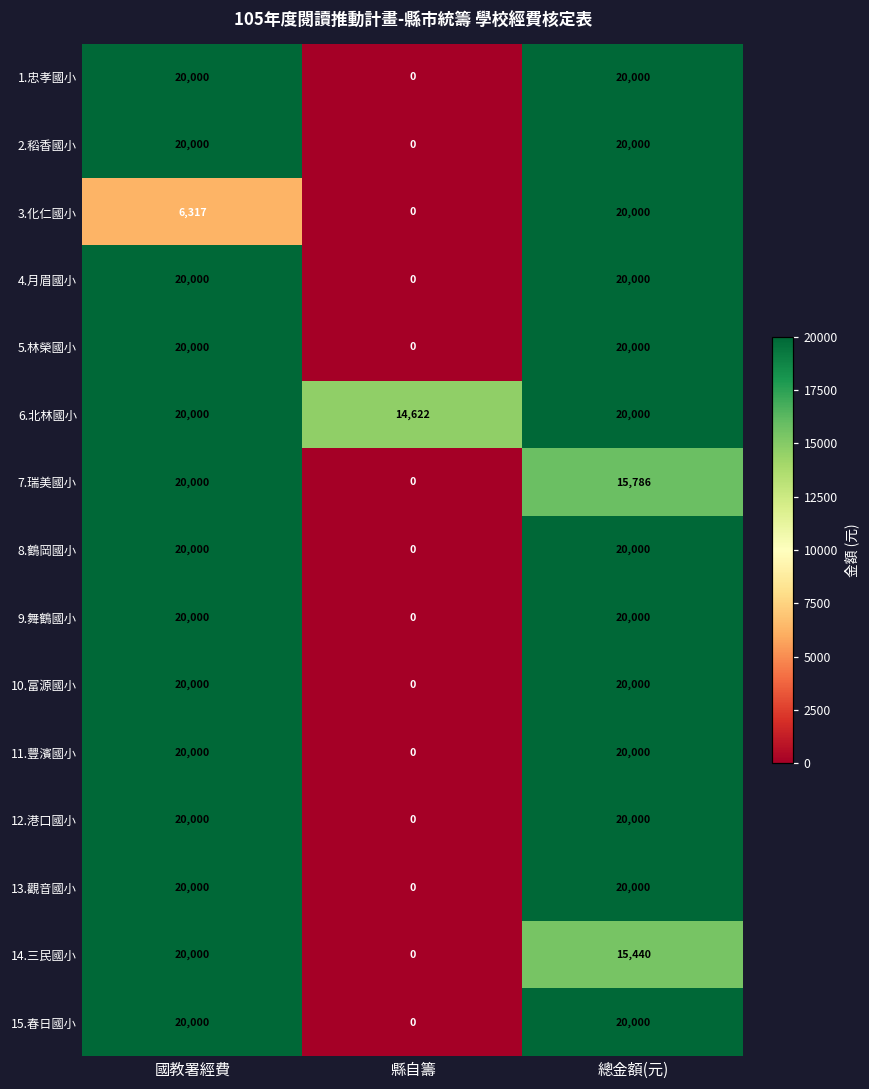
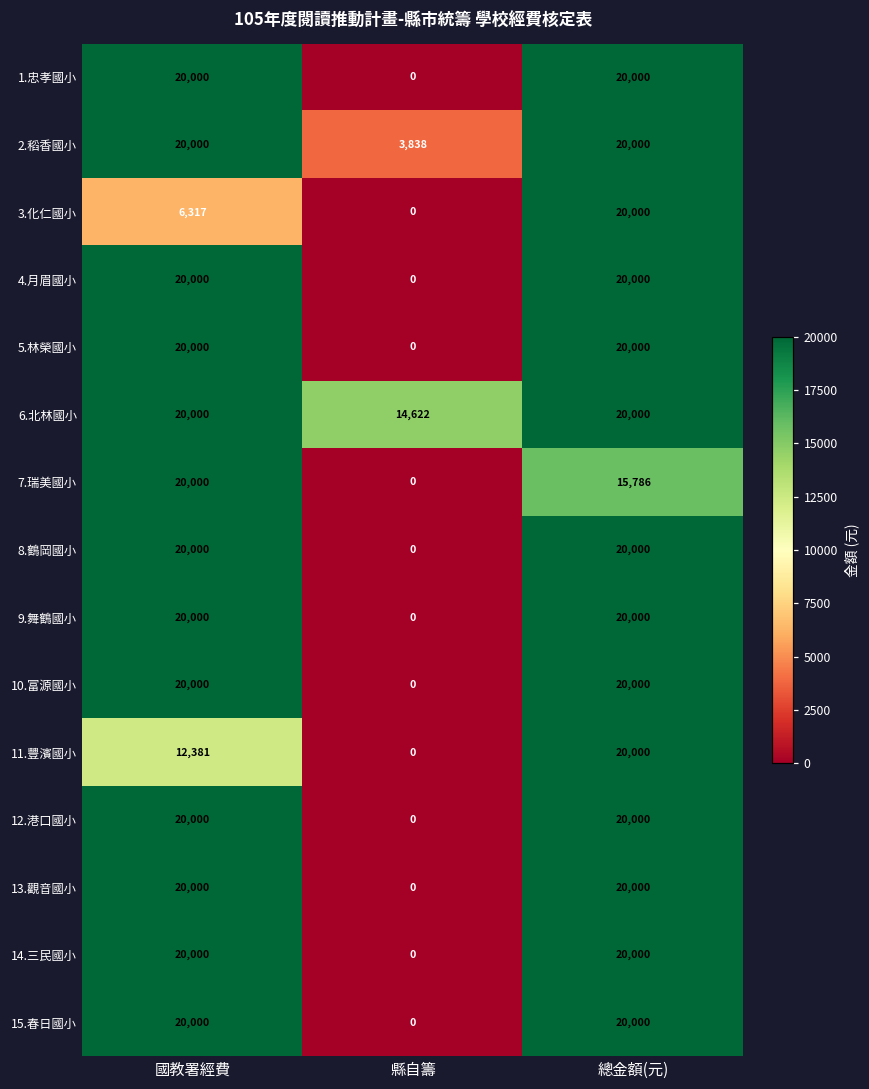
2.稻香國小, 縣自籌: 0 -> 3,838
11.豐濱國小, 國教署經費: 20,000 -> 12,381
14.三民國小, 總金額(元): 15,440 -> 20,000
